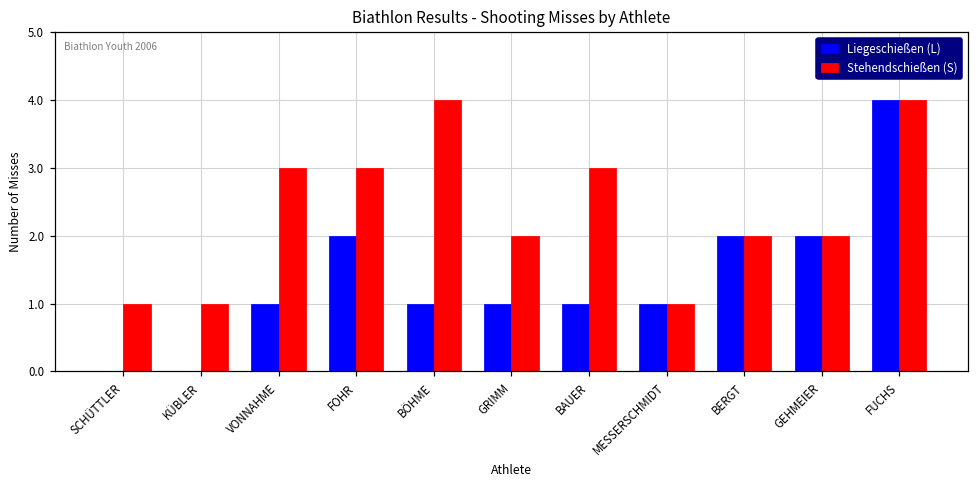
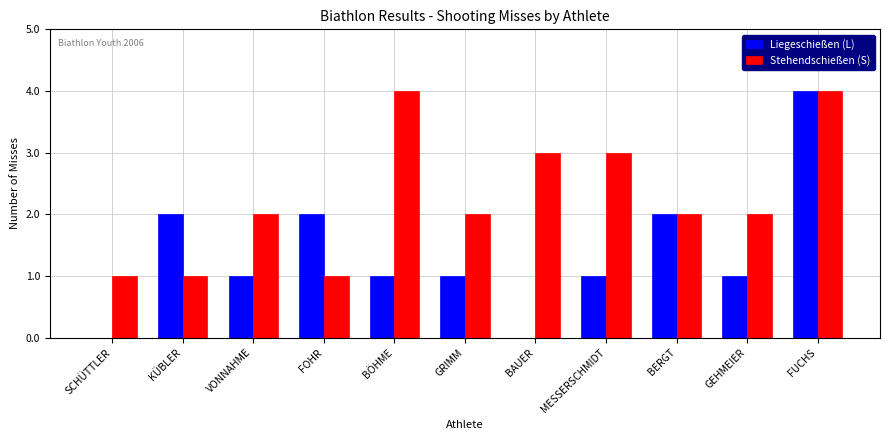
Liegeschießen (L), KÜBLER: 0 -> 2
Stehendschießen (S), VONNAHME: 3 -> 2
Stehendschießen (S), FOHR: 3 -> 1
Liegeschießen (L), BAUER: 1 -> 0
Stehendschießen (S), MESSERSCHMIDT: 1 -> 3
Liegeschießen (L), GEHMEIER: 2 -> 1
